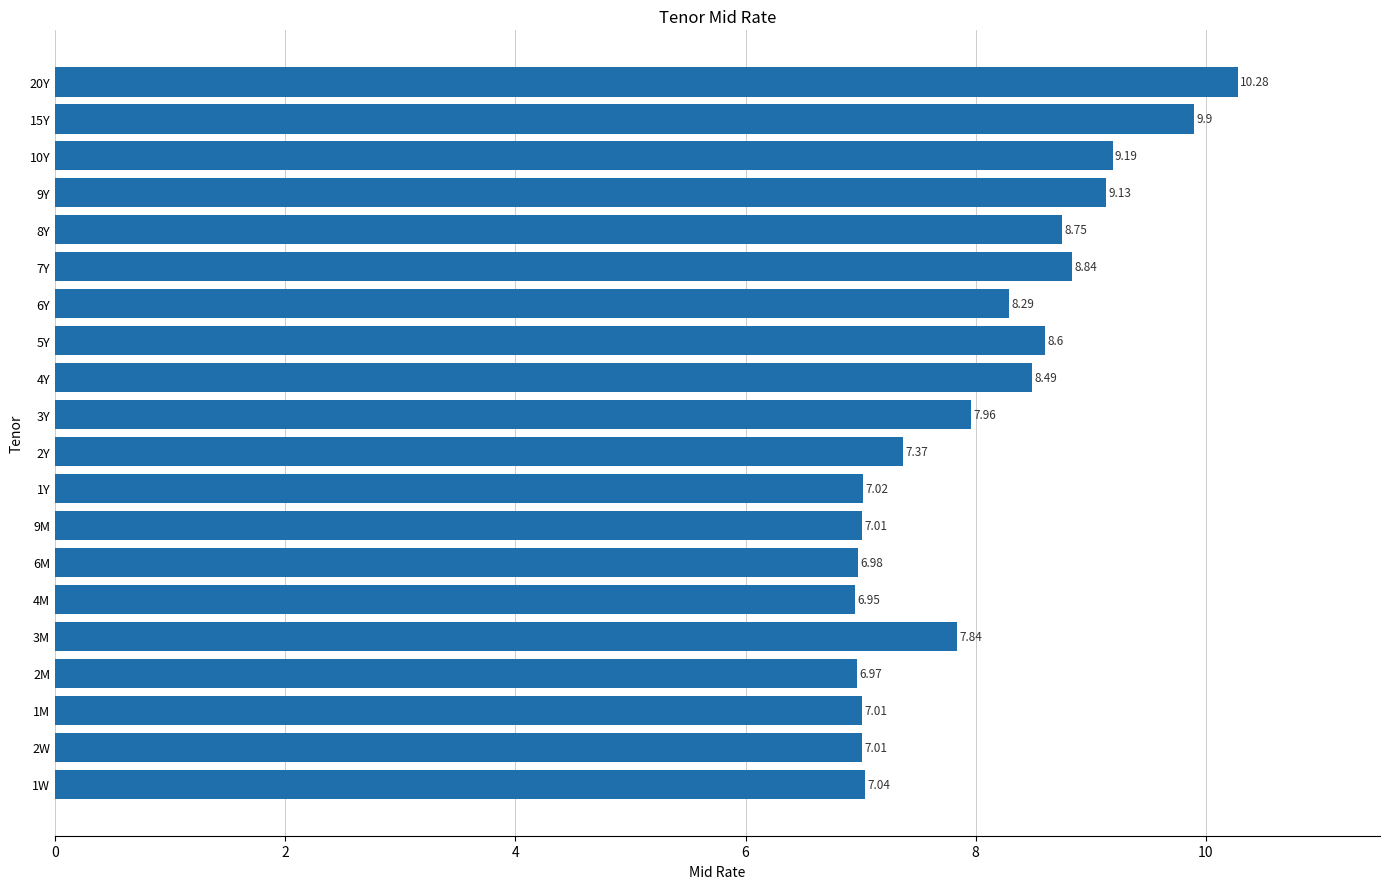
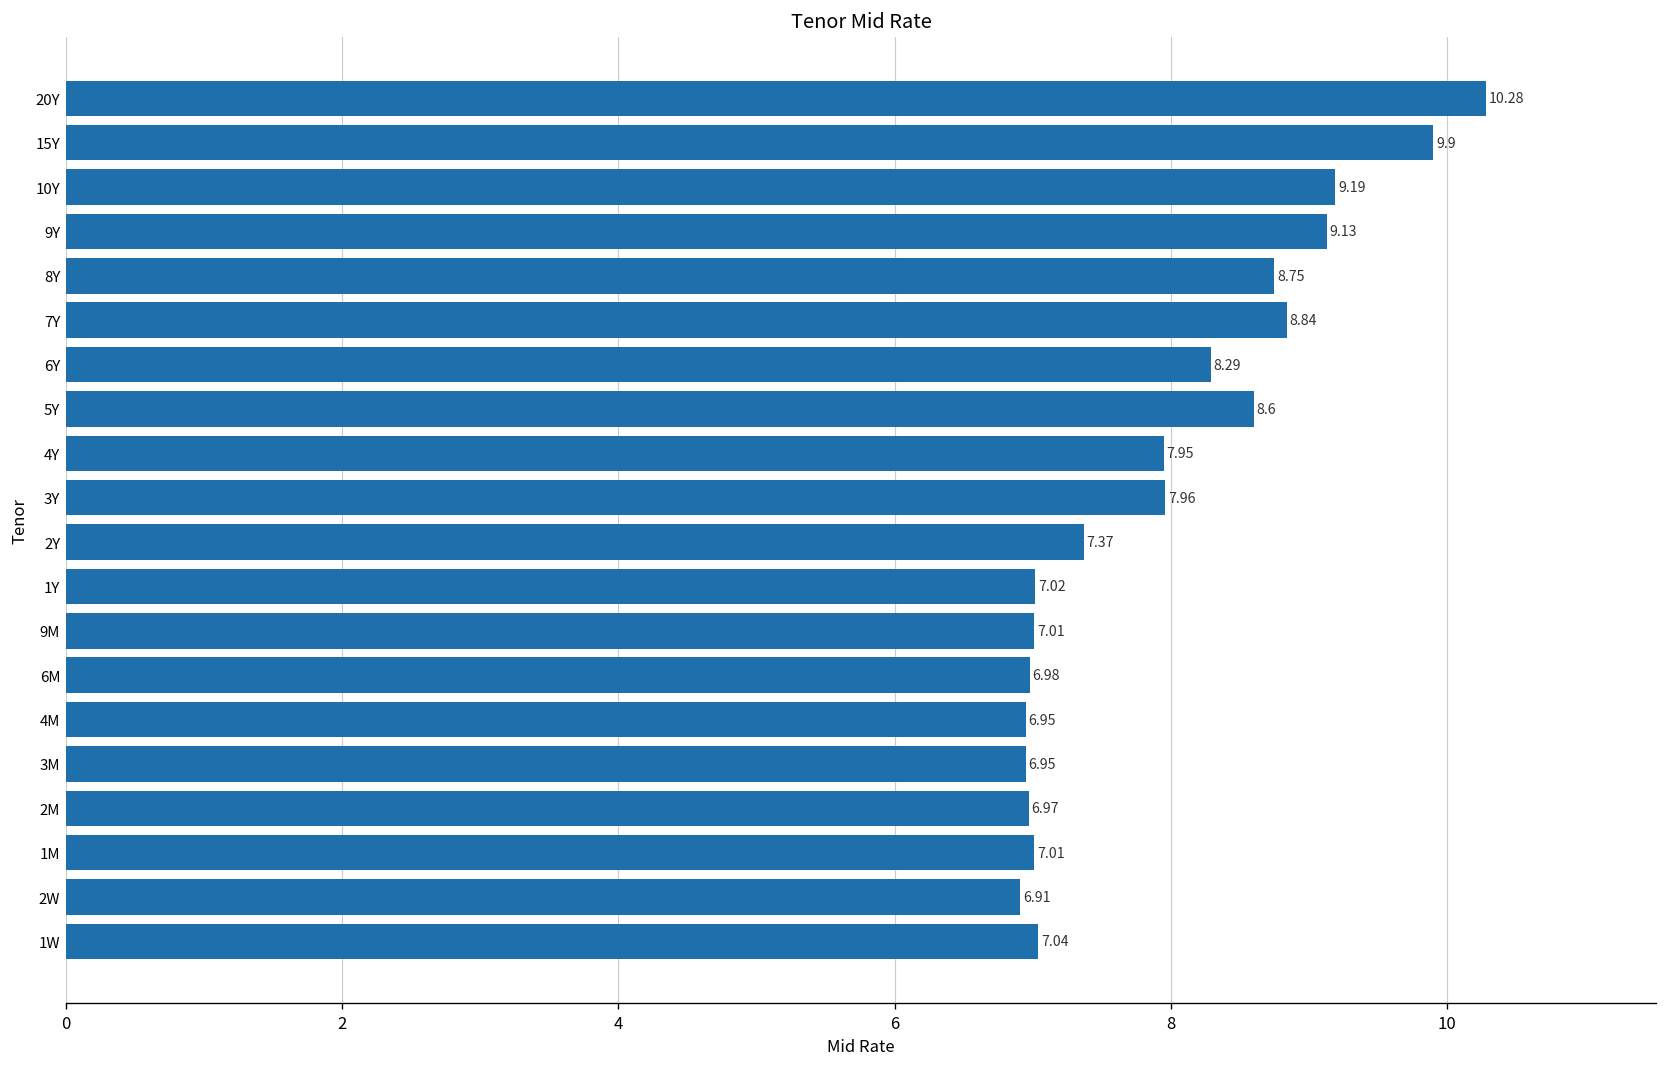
4Y: 8.49 -> 7.95
3M: 7.84 -> 6.95
2W: 7.01 -> 6.91
